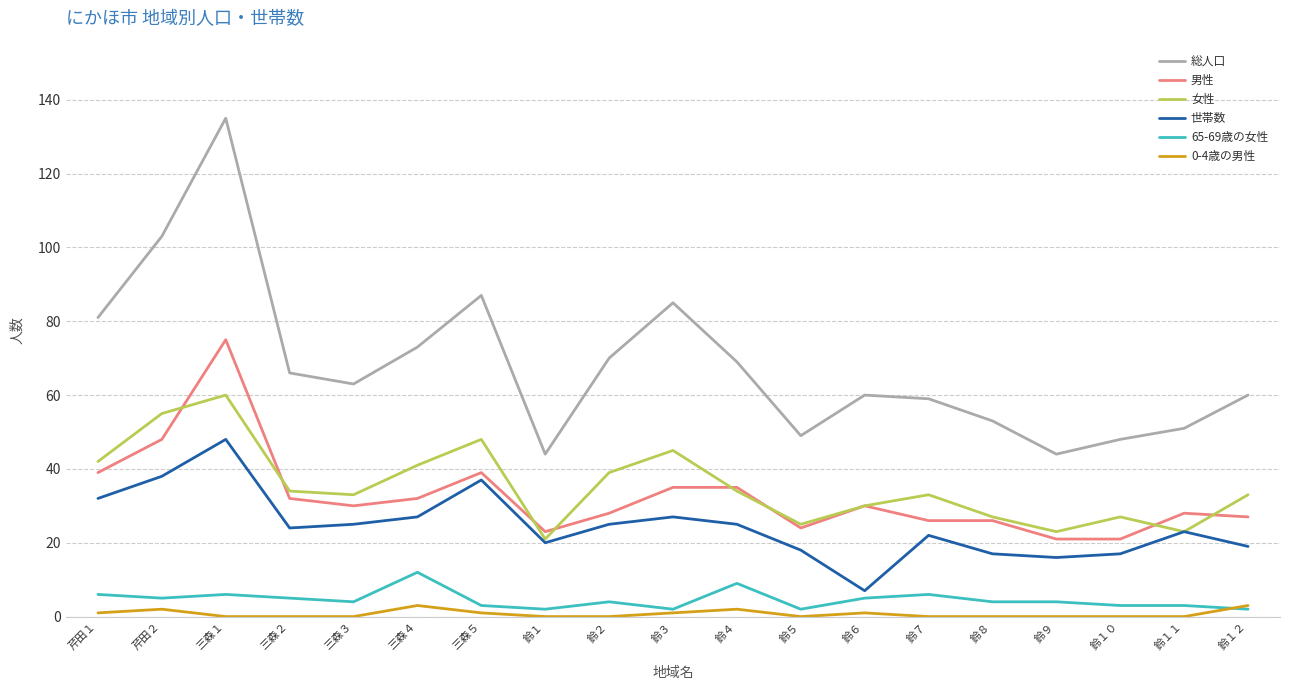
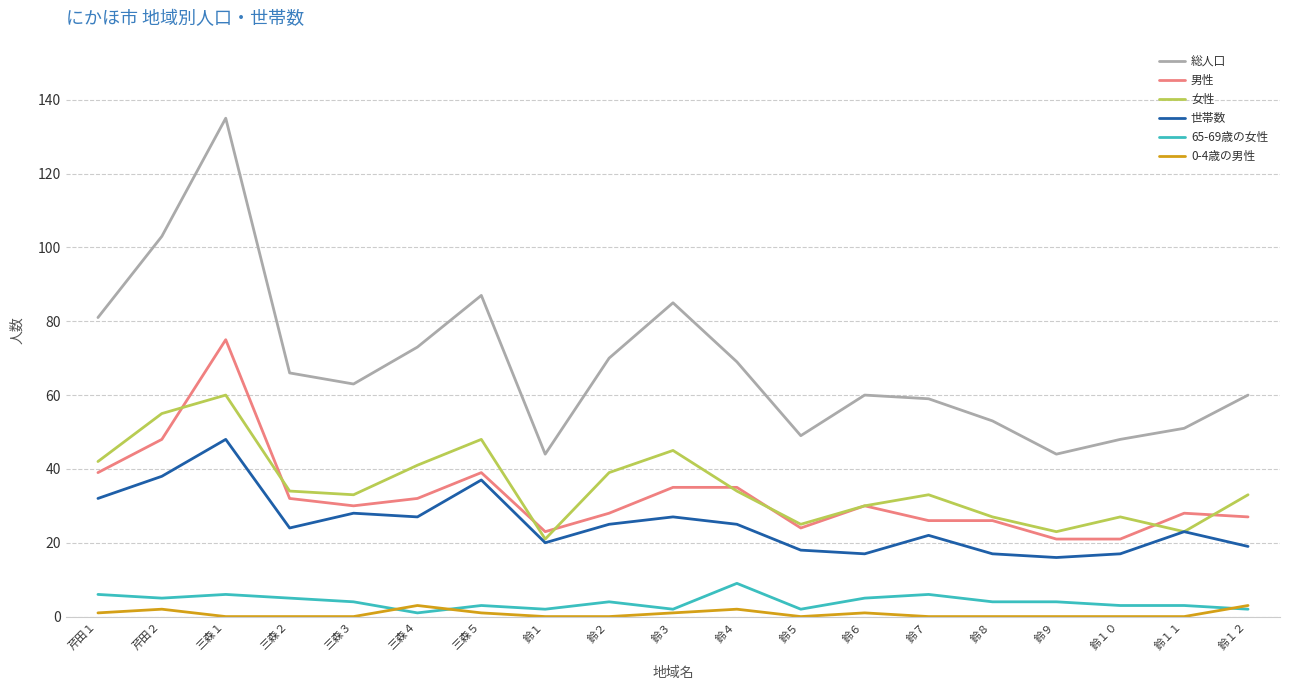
世帯数, 三森３: 25 -> 28
65-69歳の女性, 三森４: 12 -> 1
世帯数, 鈴６: 7 -> 17
